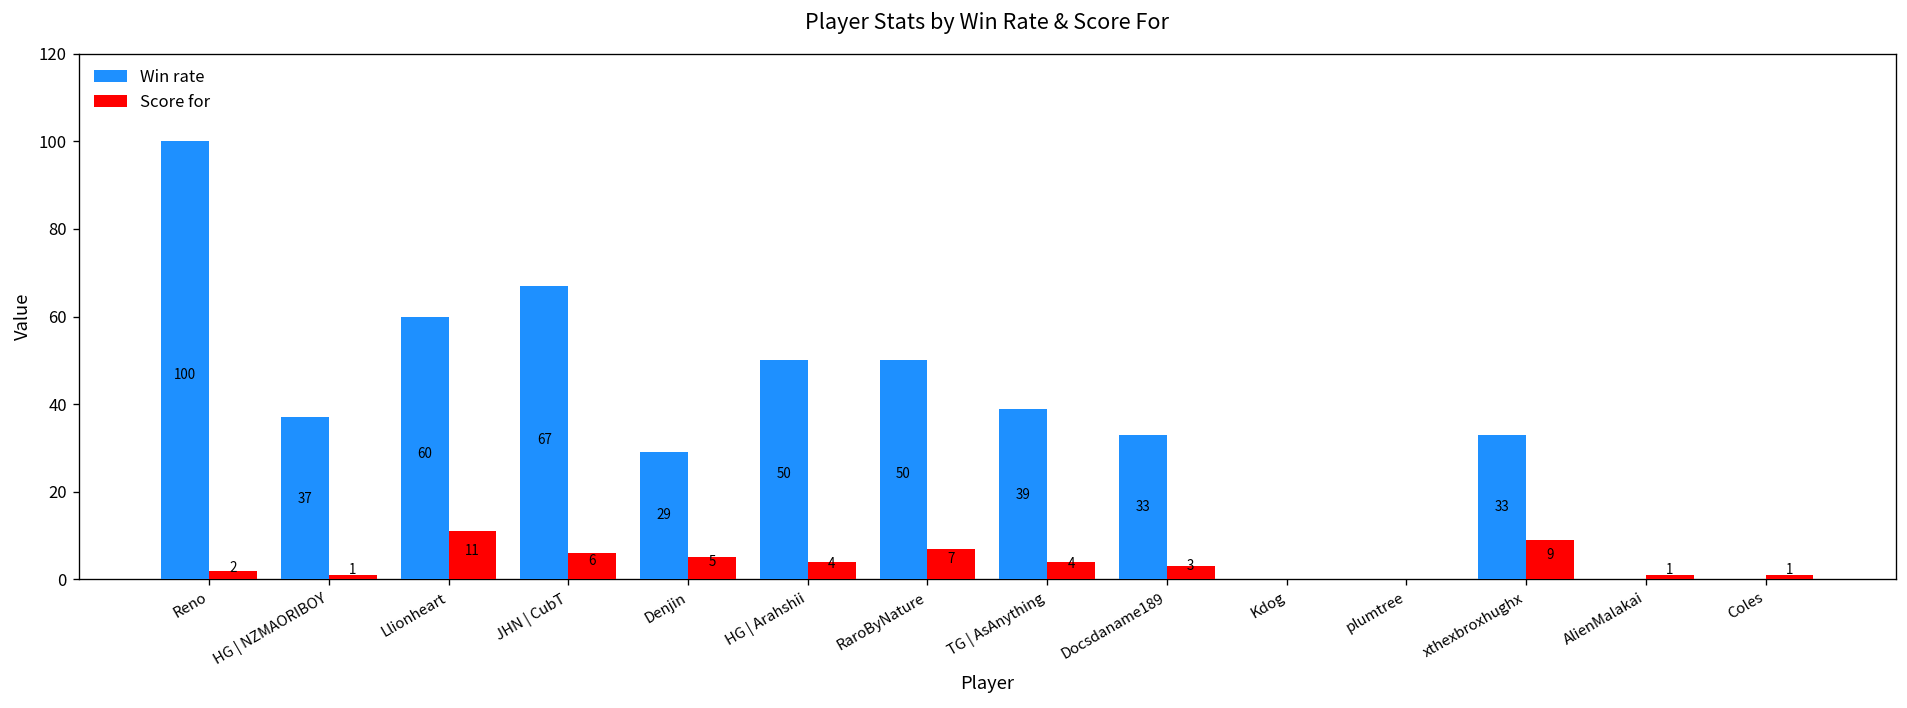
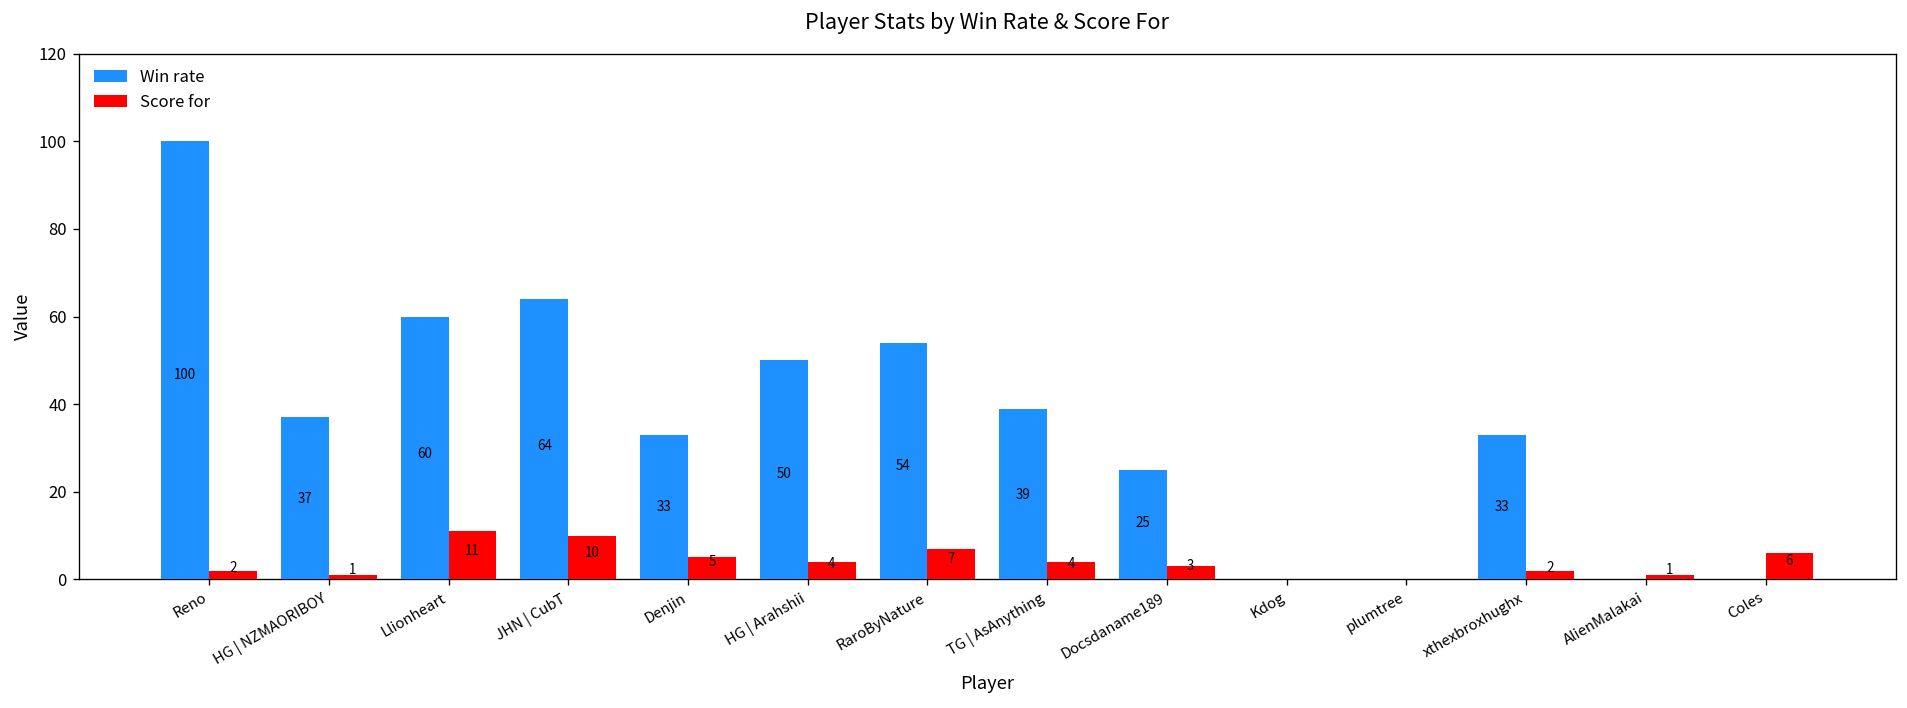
Win rate, JHN | CubT: 67 -> 64
Score for, JHN | CubT: 6 -> 10
Win rate, Denjin: 29 -> 33
Win rate, RaroByNature: 50 -> 54
Win rate, Docsdaname189: 33 -> 25
Score for, xthexbroxhughx: 9 -> 2
Score for, Coles: 1 -> 6
